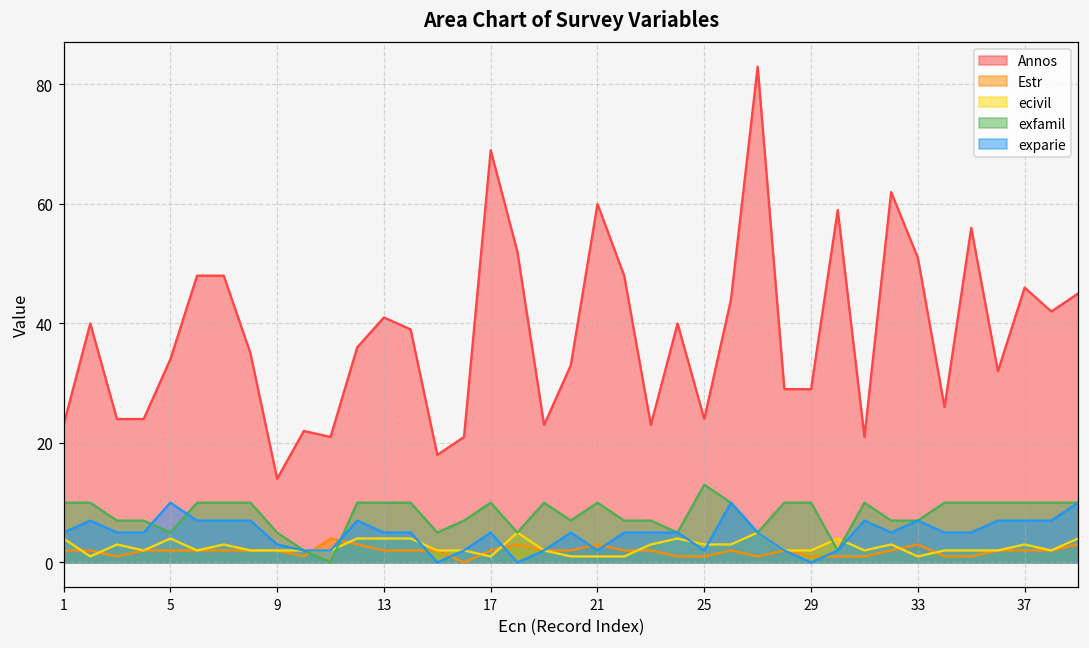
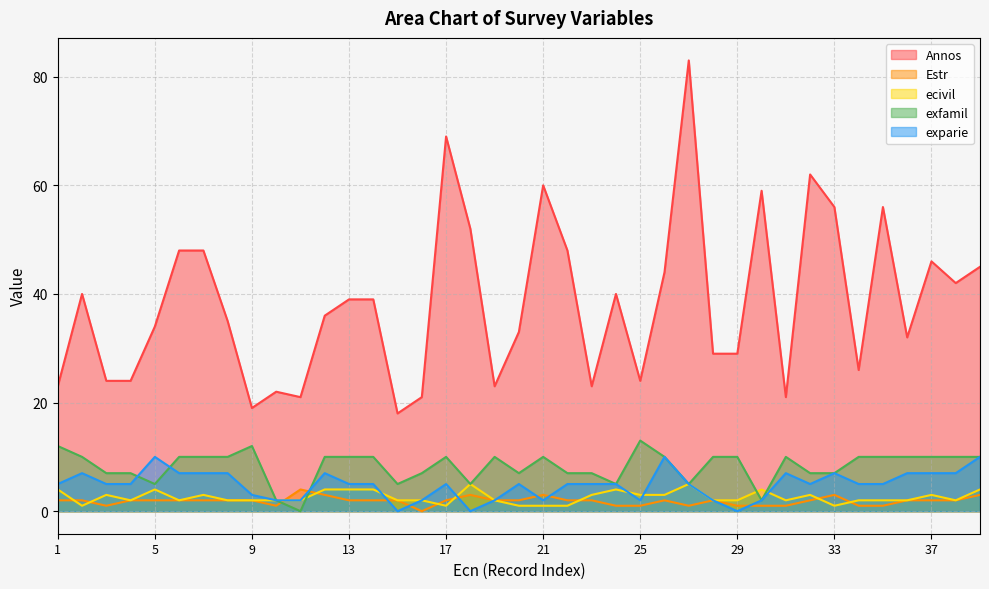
exfamil, 1: 10 -> 12
Annos, 9: 14 -> 19
exfamil, 9: 5 -> 12
Annos, 13: 41 -> 39
Annos, 33: 51 -> 56
